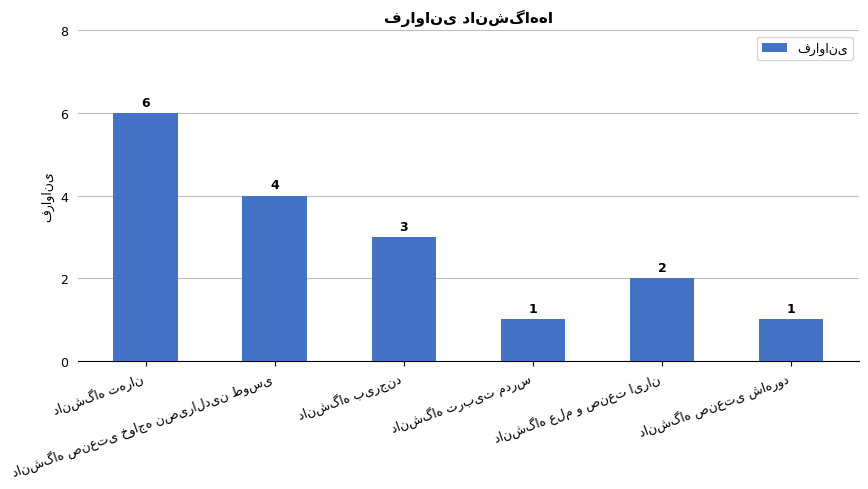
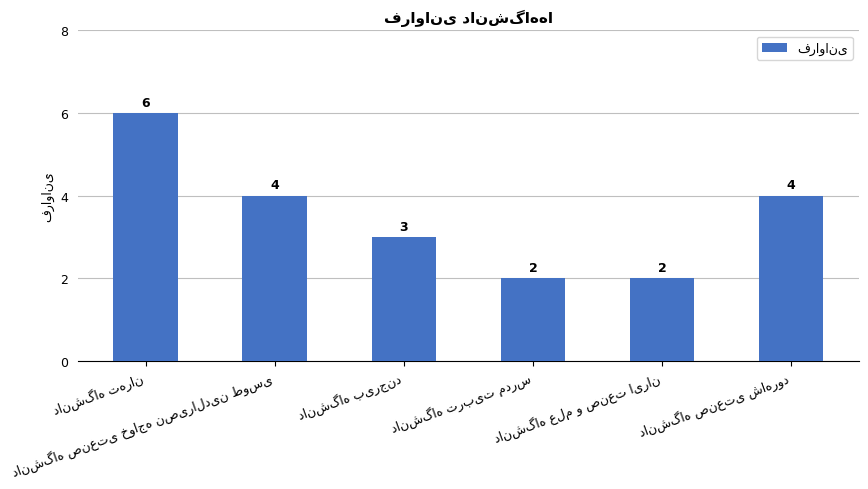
دانشگاه تربیت مدرس: 1 -> 2
دانشگاه صنعتی شاهرود: 1 -> 4
